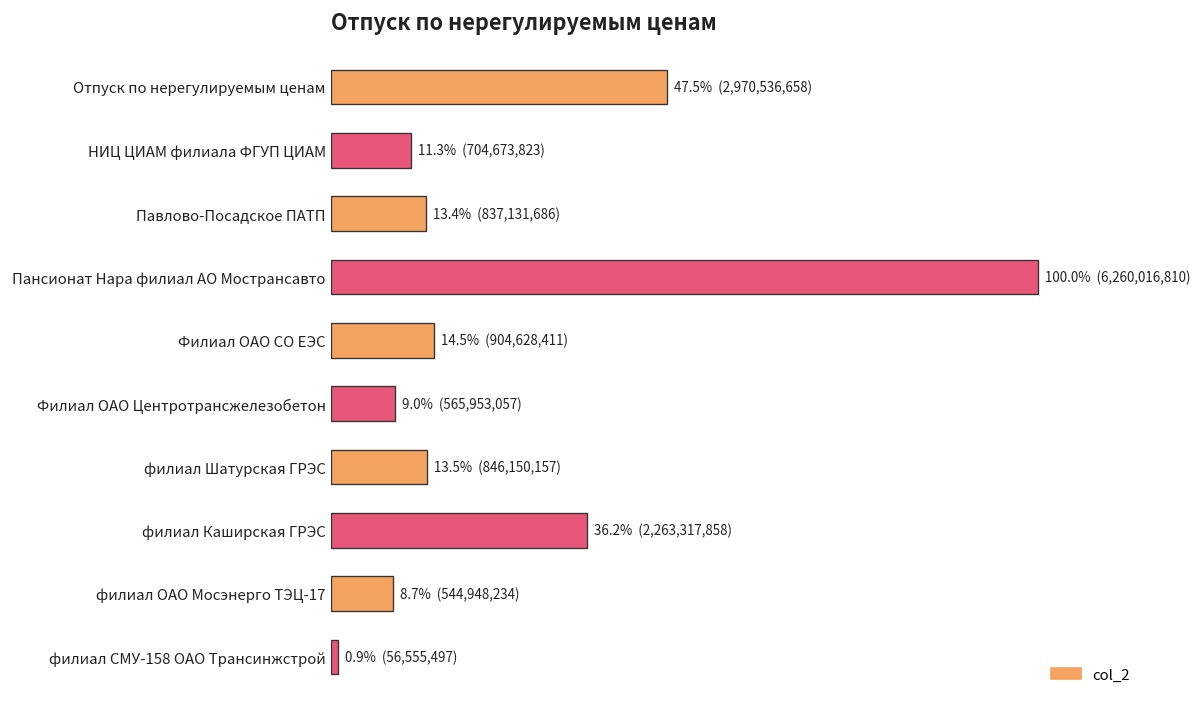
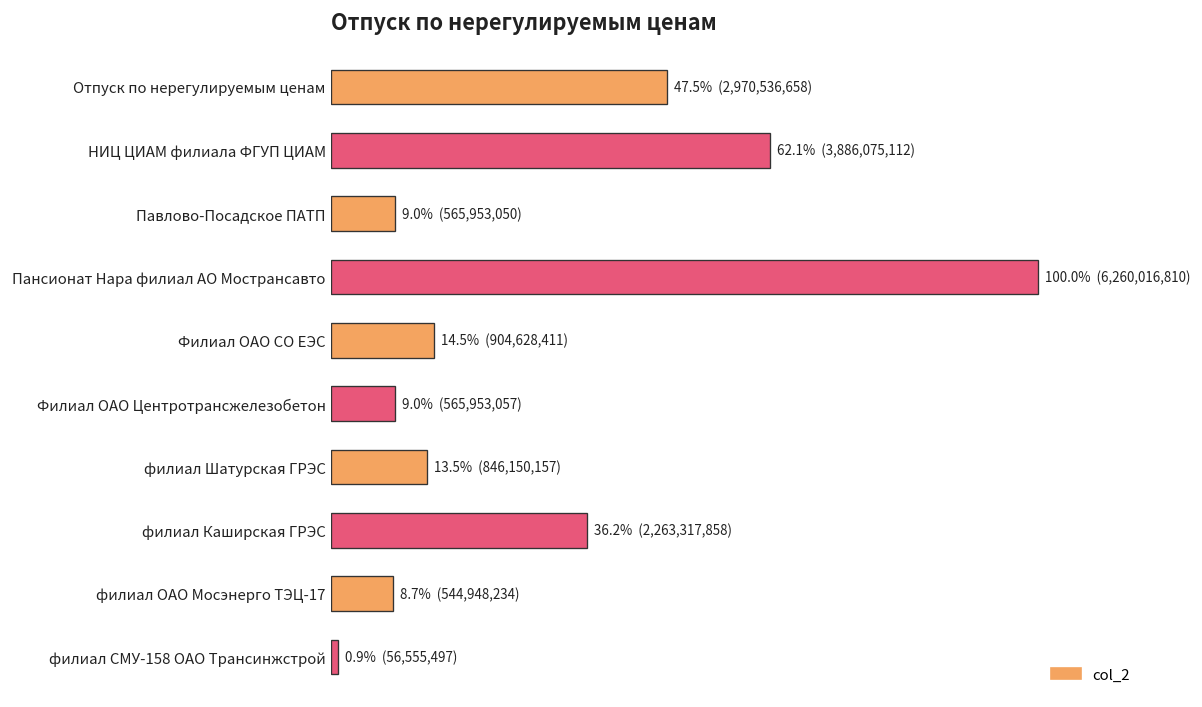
НИЦ ЦИАМ филиала ФГУП ЦИАМ: 11.3% (704,673,823) -> 62.1% (3,886,075,112)
Павлово-Посадское ПАТП: 13.4% (837,131,686) -> 9.0% (565,953,050)
